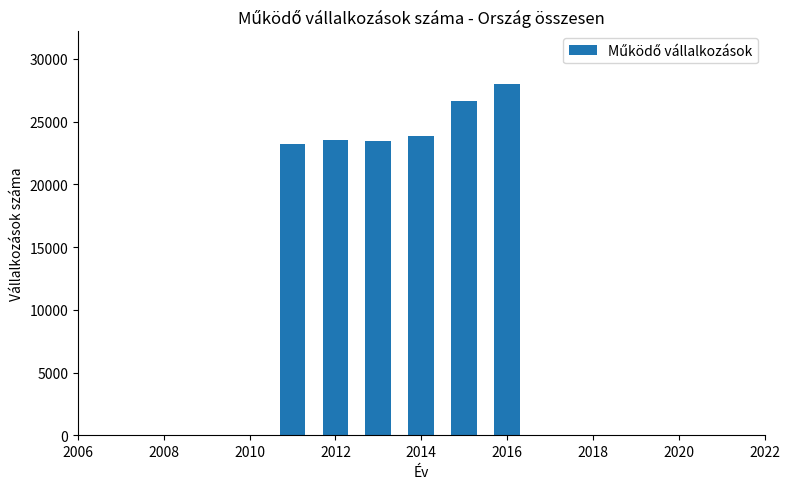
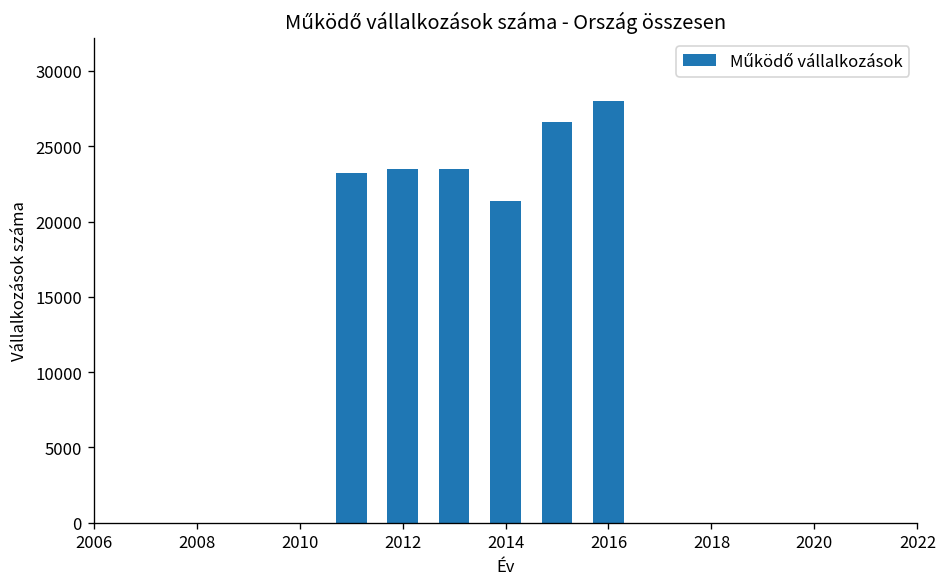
2014: 23800 -> 21400
